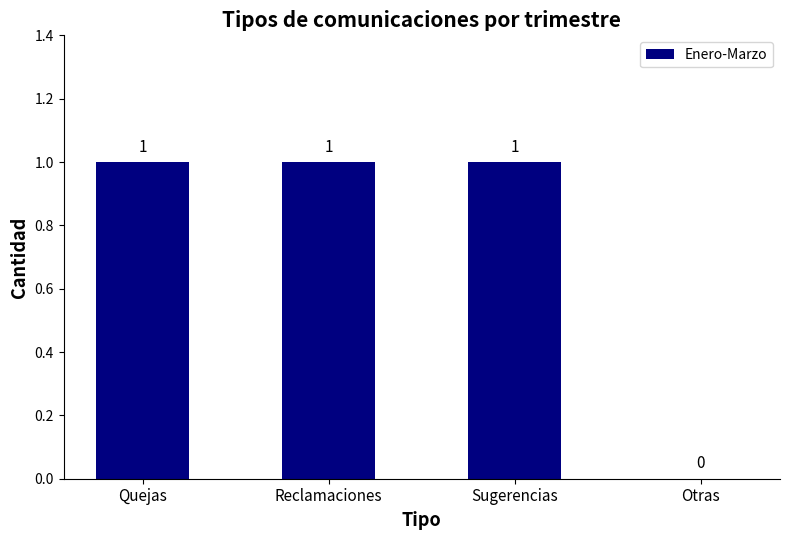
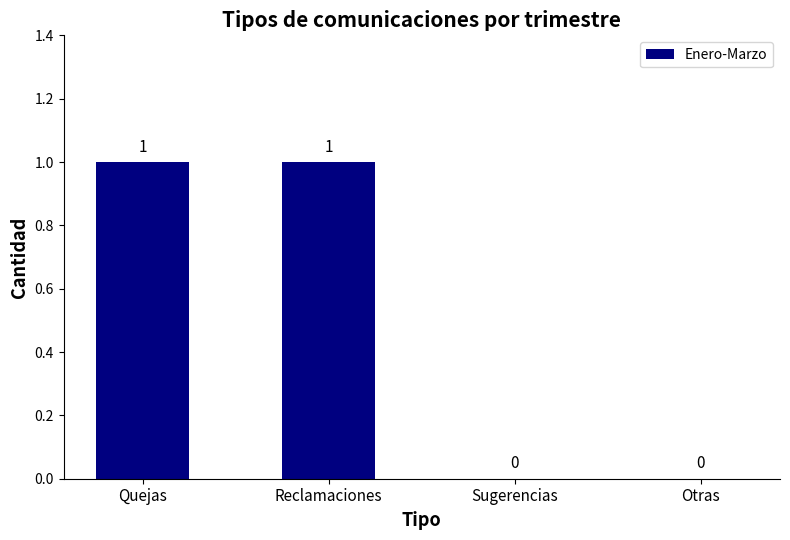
Sugerencias: 1 -> 0
